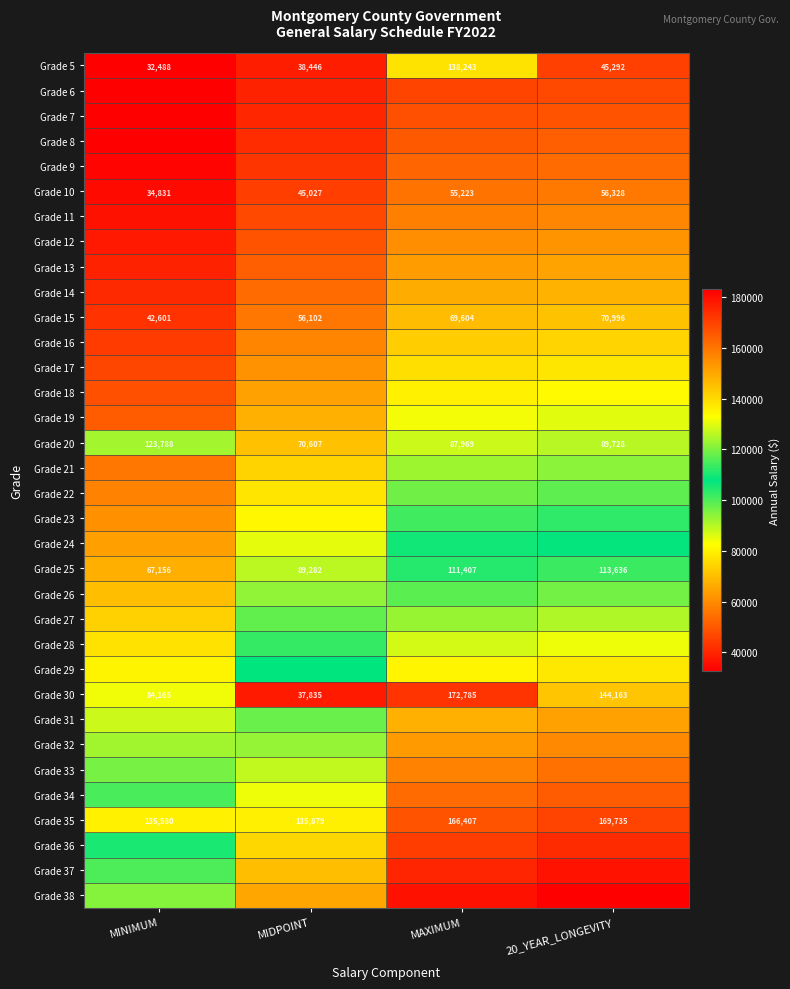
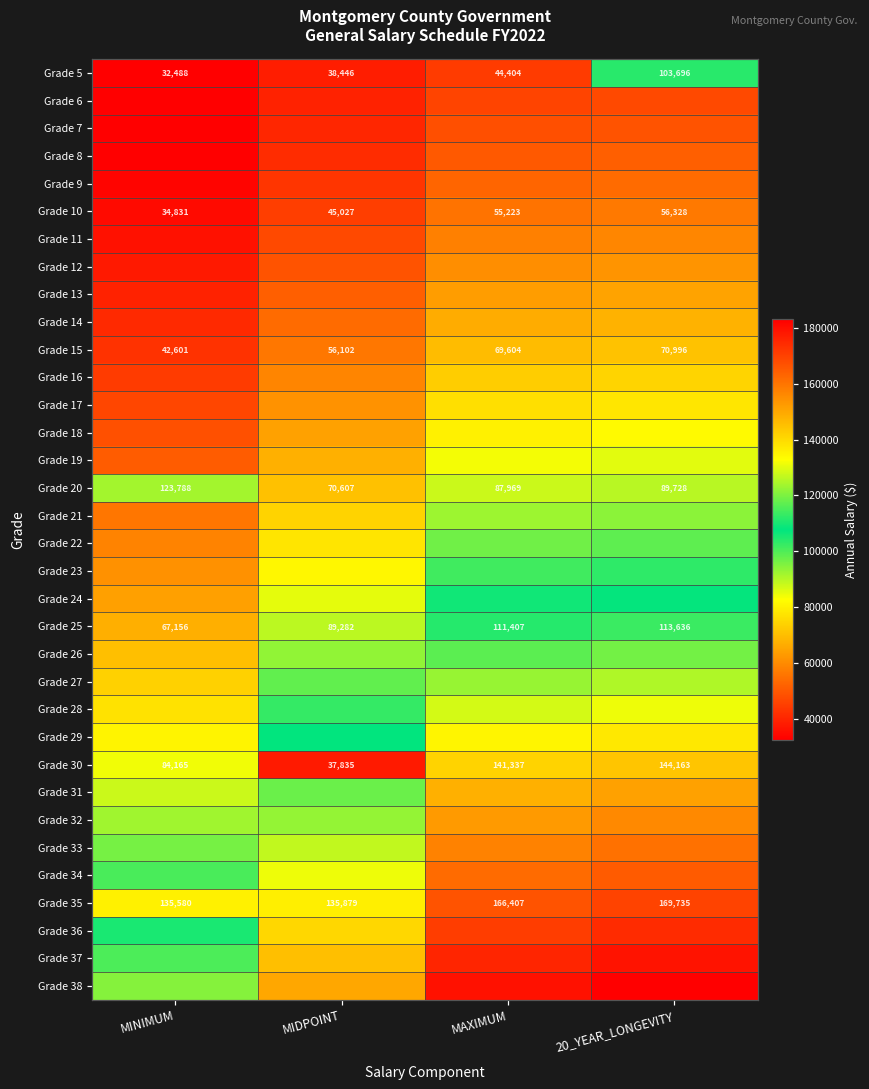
Grade 5, MAXIMUM: 138,243 -> 44,404
Grade 5, 20_YEAR_LONGEVITY: 45,292 -> 103,696
Grade 30, MAXIMUM: 172,785 -> 141,337
